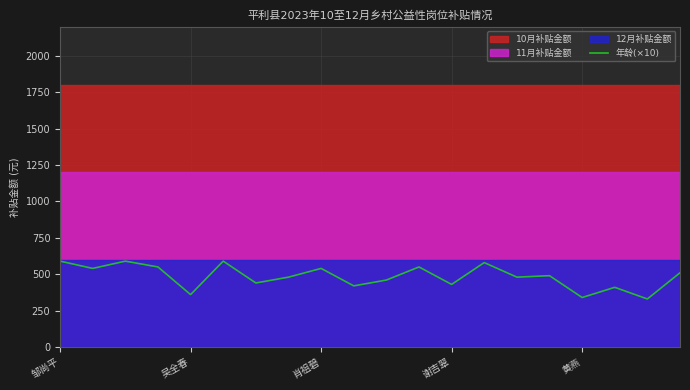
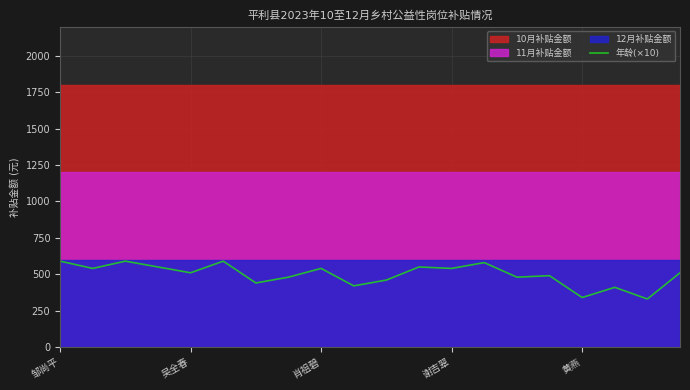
年龄(×10), 吴全春: 360 -> 510
年龄(×10), 谢吉翠: 430 -> 540
